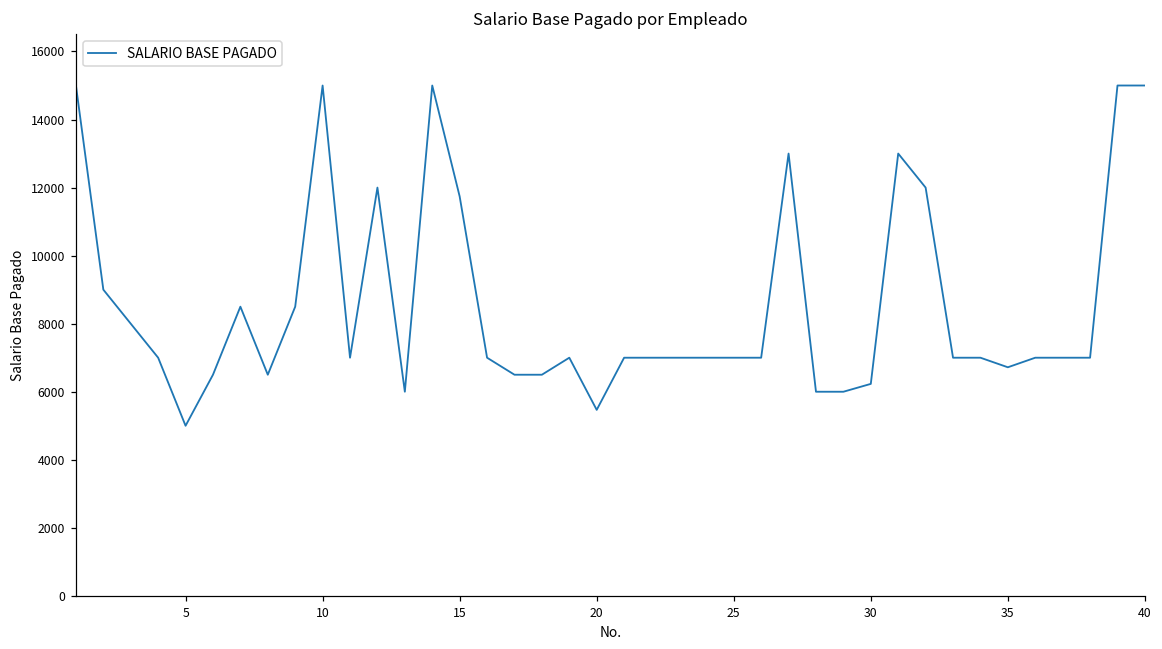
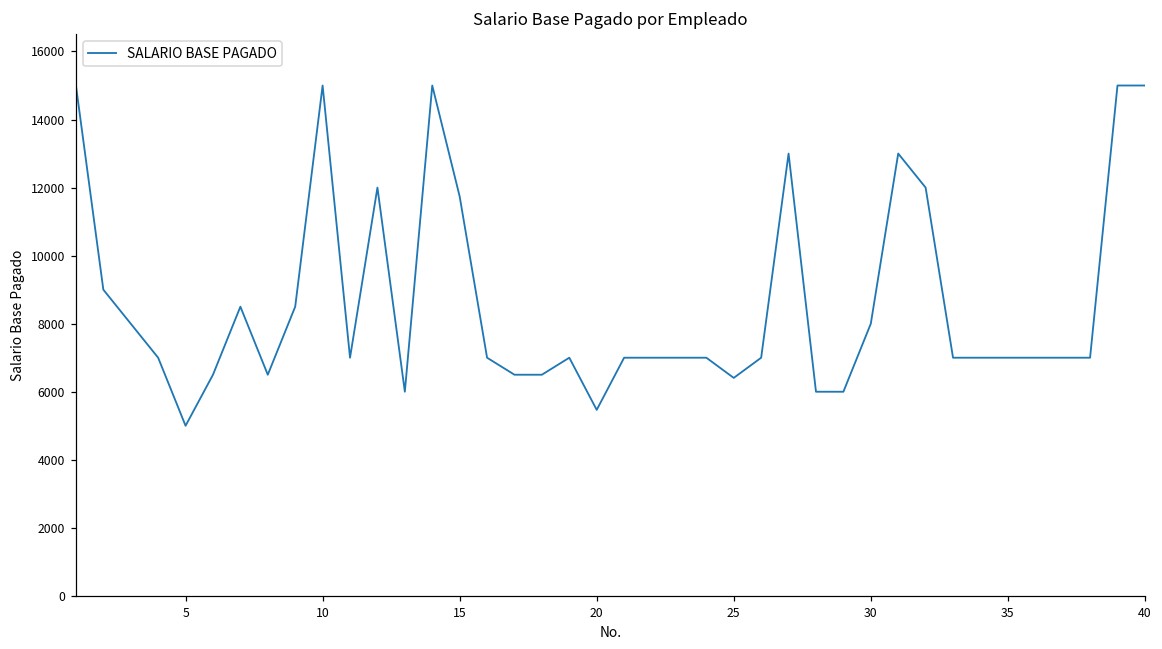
25: 7000 -> 6400
30: 6200 -> 8000
35: 6700 -> 7000
